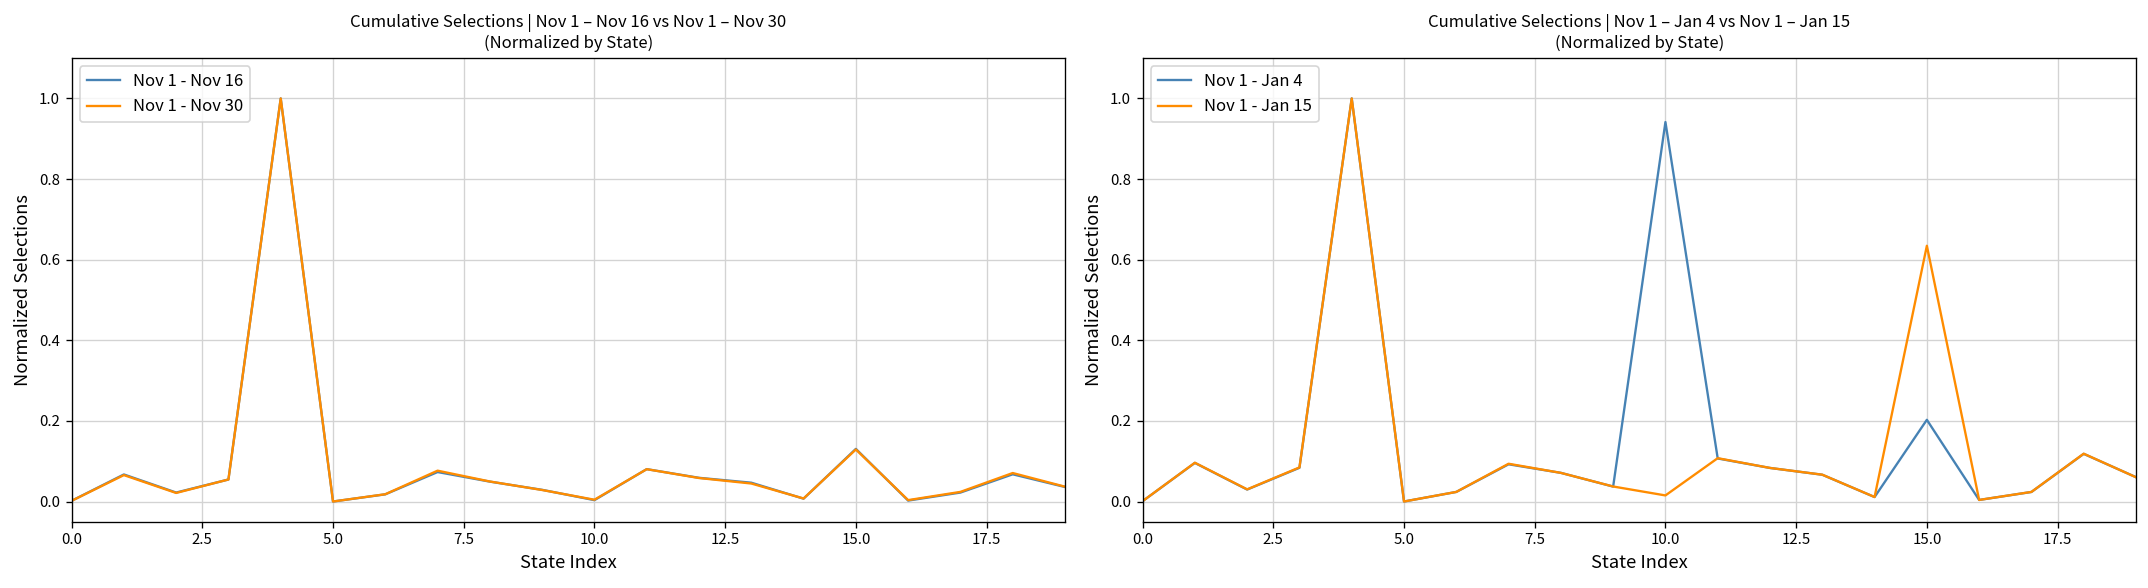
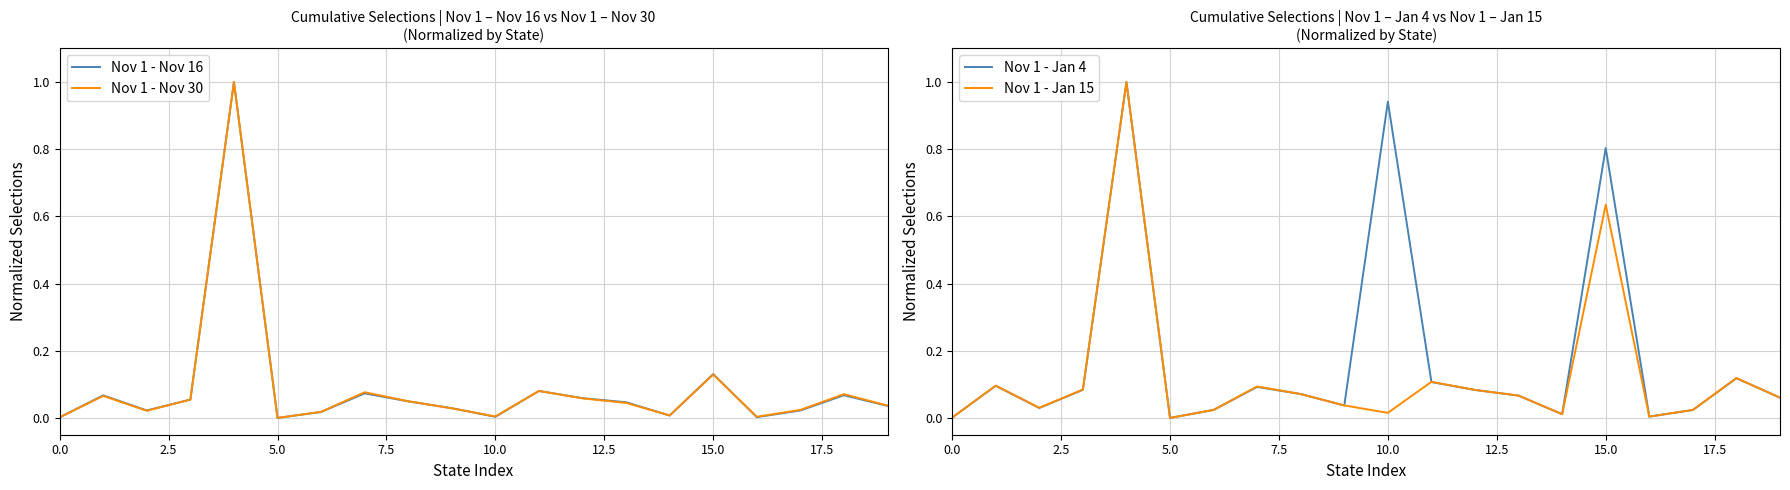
Cumulative Selections | Nov 1 – Jan 4 vs Nov 1 – Jan 15 (Normalized by State), Nov 1 - Jan 4, 15.0: 0.20 -> 0.80
